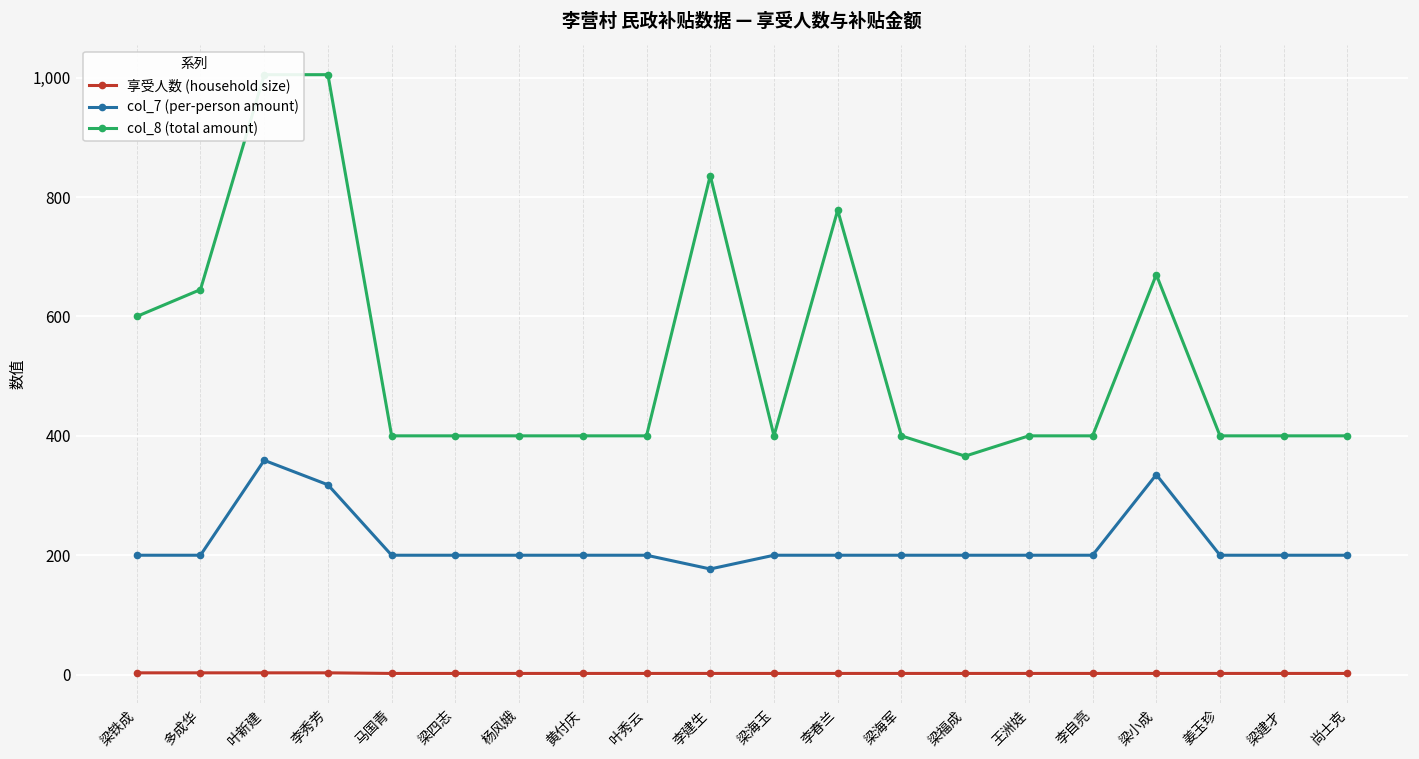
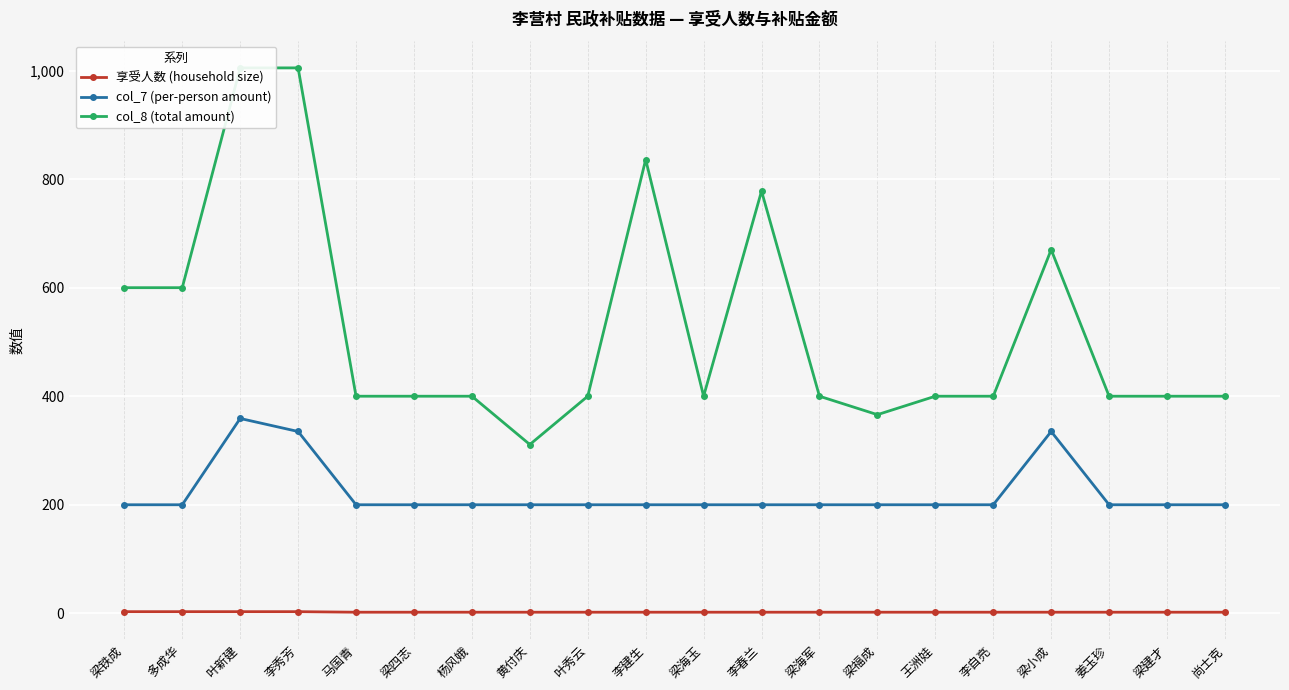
col_8 (total amount), 多成华: 650 -> 600
col_7 (per-person amount), 李秀芳: 320 -> 340
col_8 (total amount), 黄付庆: 400 -> 310
col_7 (per-person amount), 李建生: 180 -> 200
